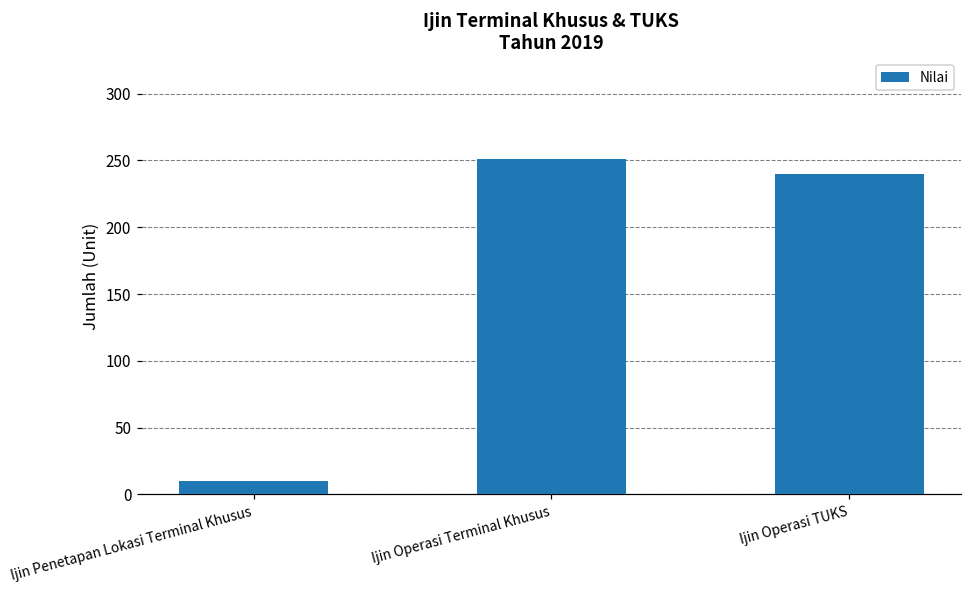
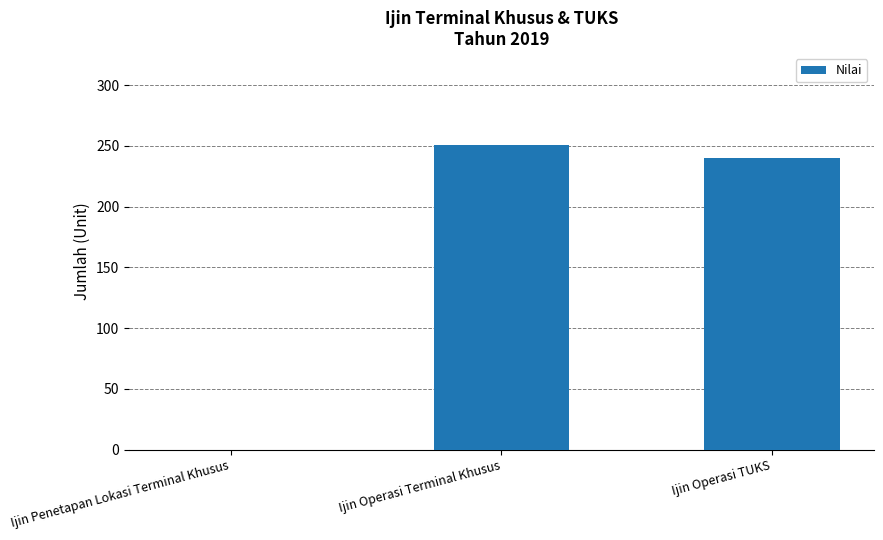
Ijin Penetapan Lokasi Terminal Khusus: 10 -> 0
